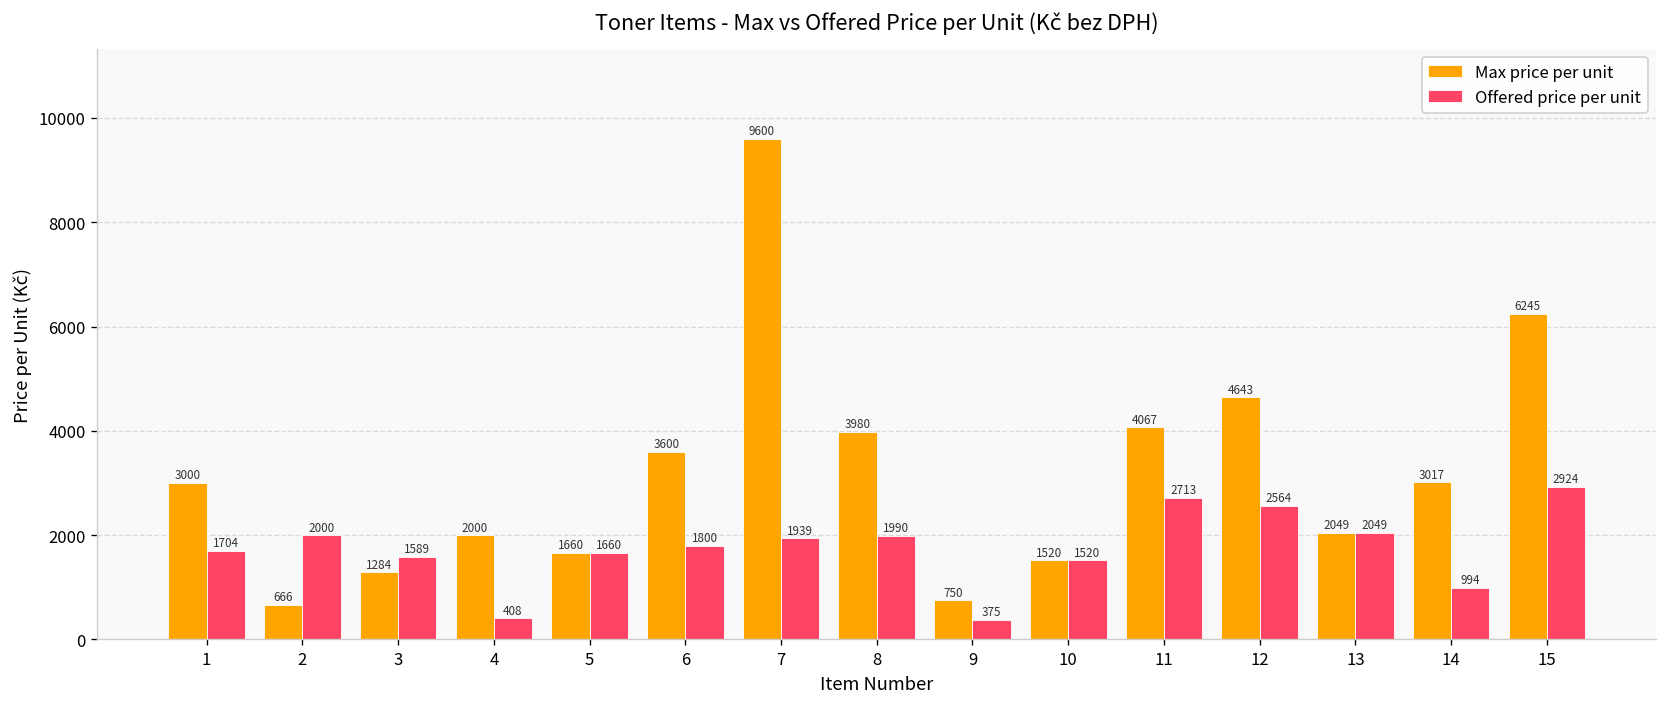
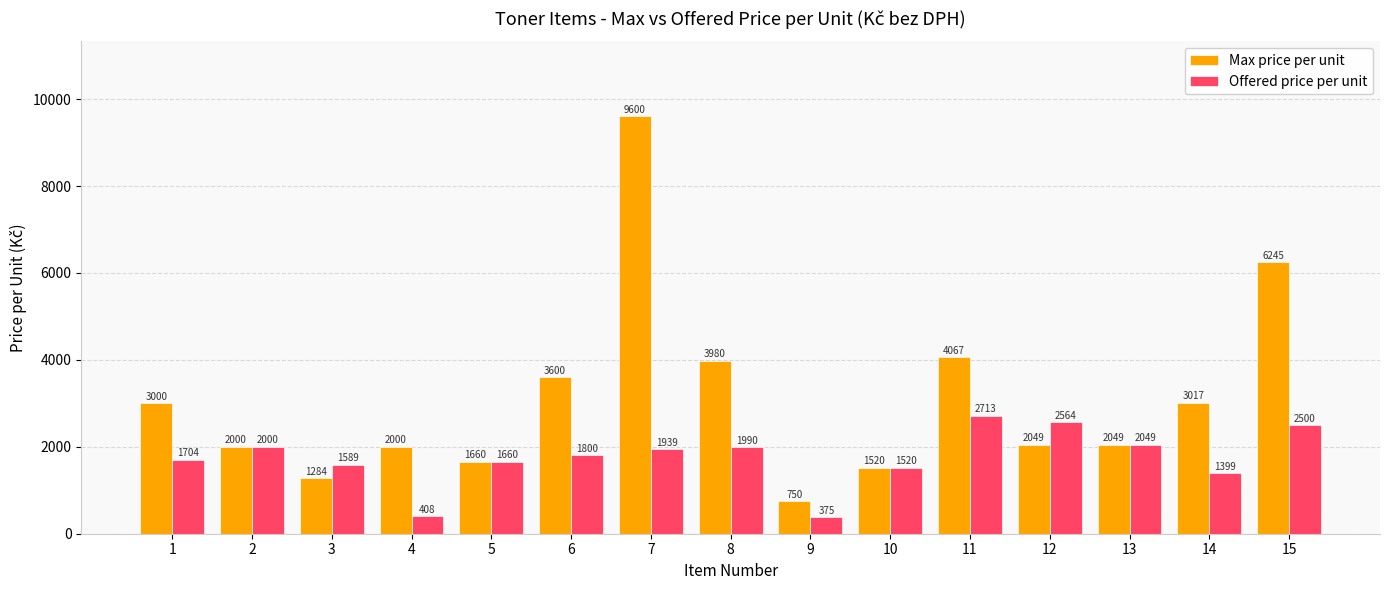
Max price per unit, 2: 666 -> 2000
Max price per unit, 12: 4643 -> 2049
Offered price per unit, 14: 994 -> 1399
Offered price per unit, 15: 2924 -> 2500
